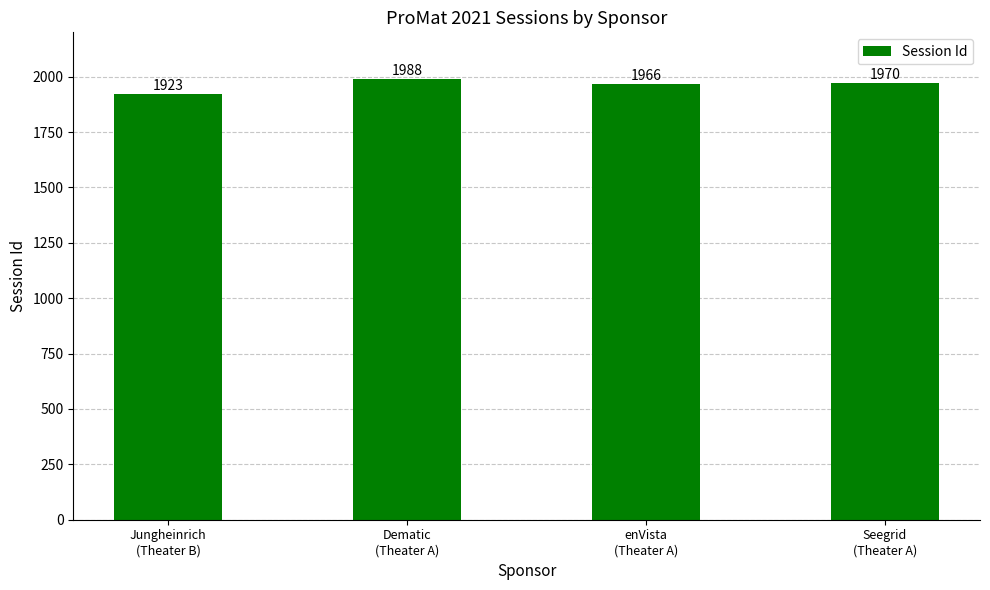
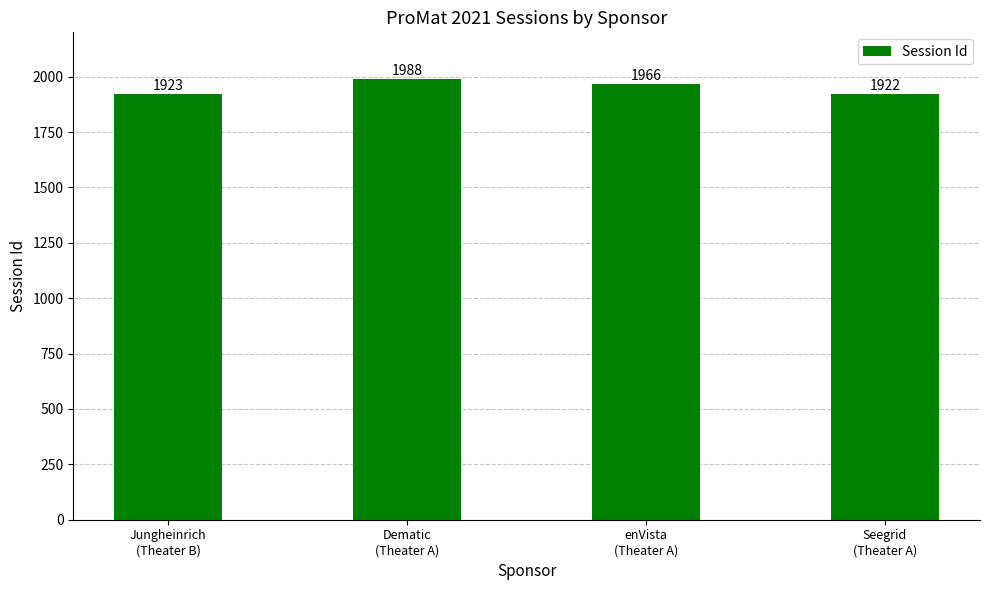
Seegrid (Theater A): 1970 -> 1922
